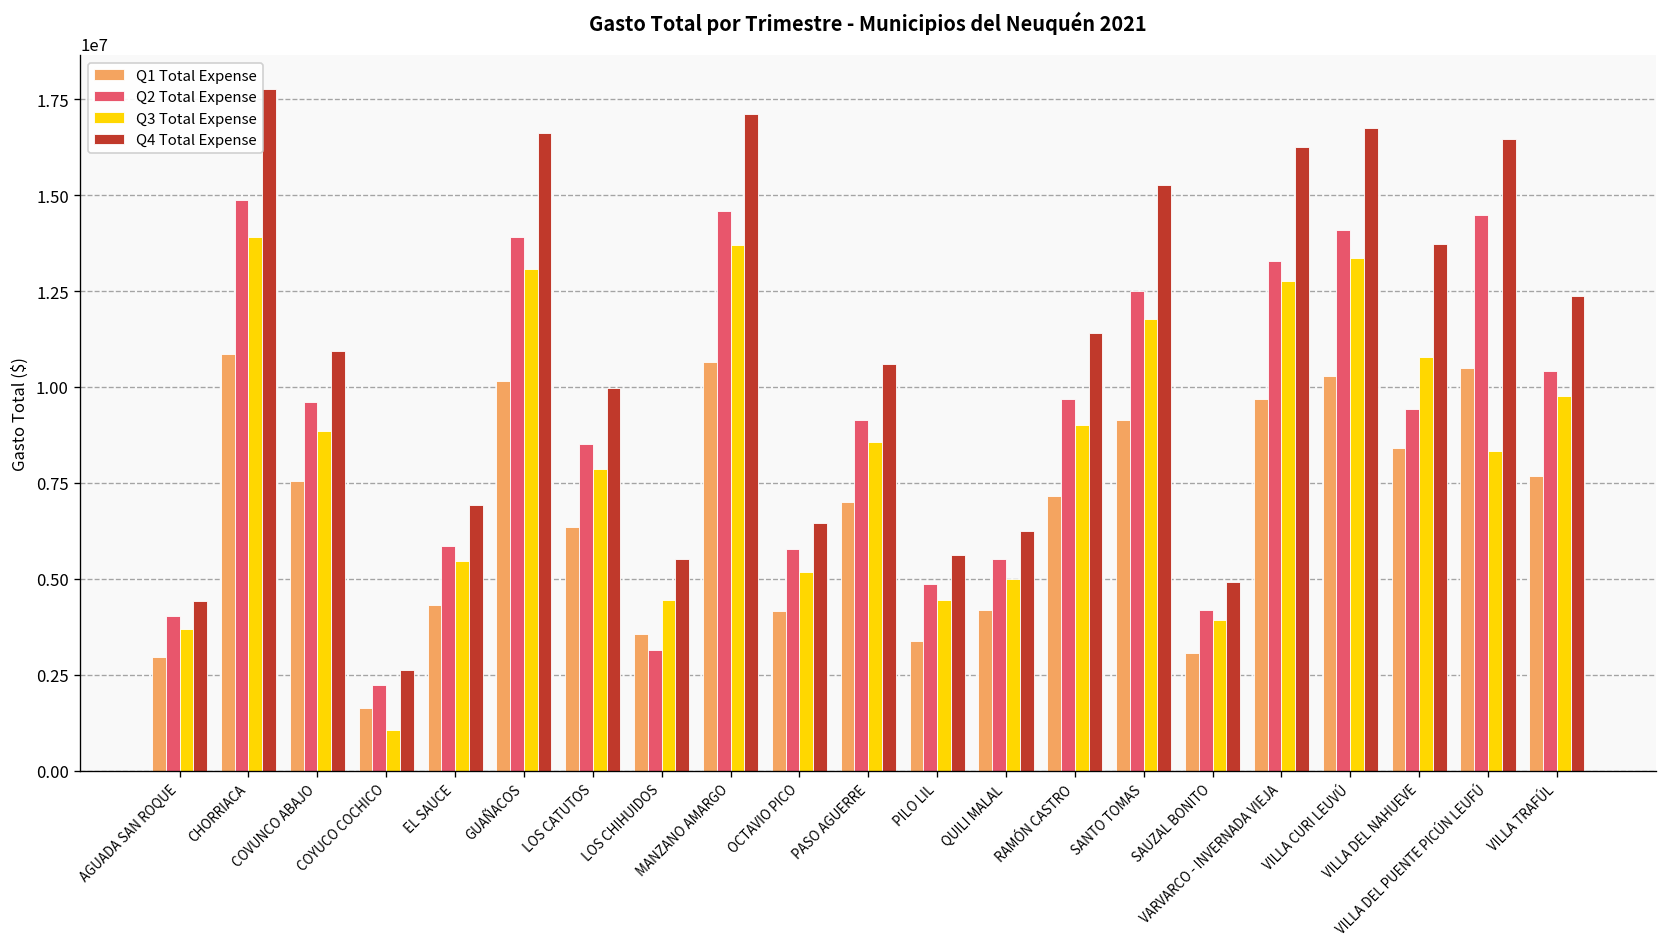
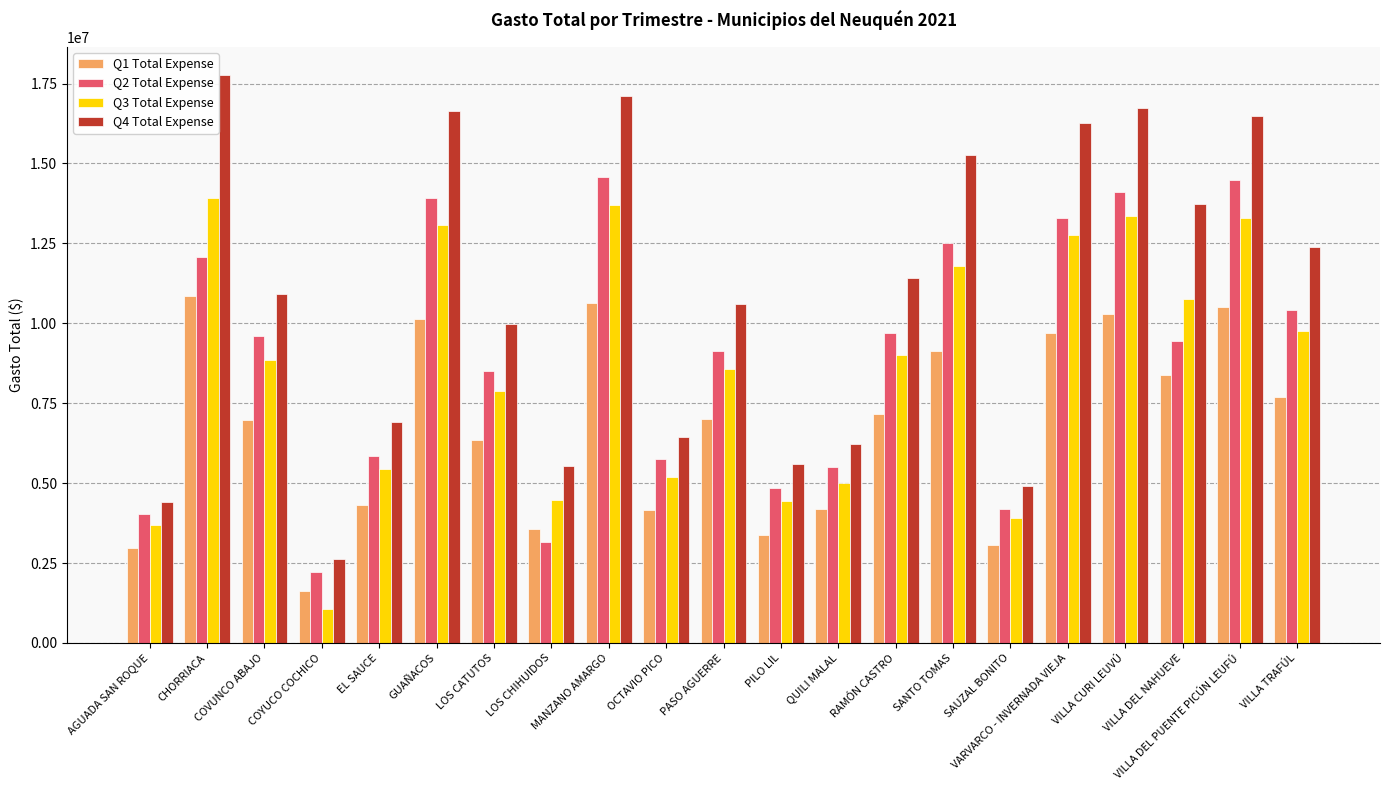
Q2 Total Expense, CHORRIACA: 14900000 -> 12100000
Q1 Total Expense, COVUNCO ABAJO: 7600000 -> 7000000
Q3 Total Expense, VILLA DEL PUENTE PICÚN LEUFÚ: 8300000 -> 13300000
